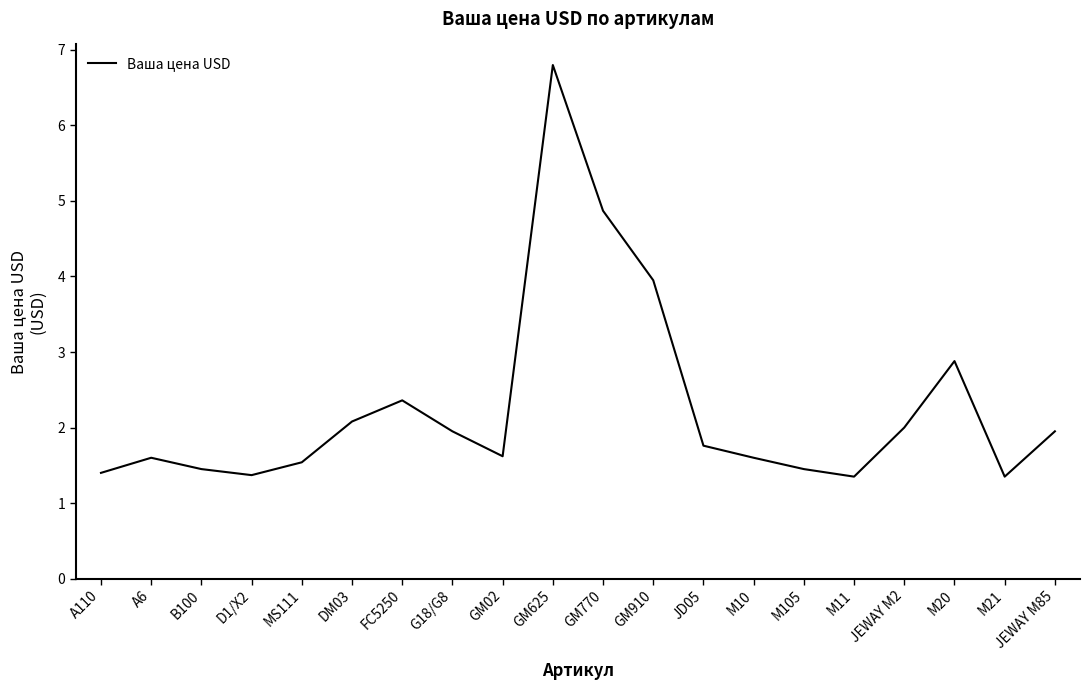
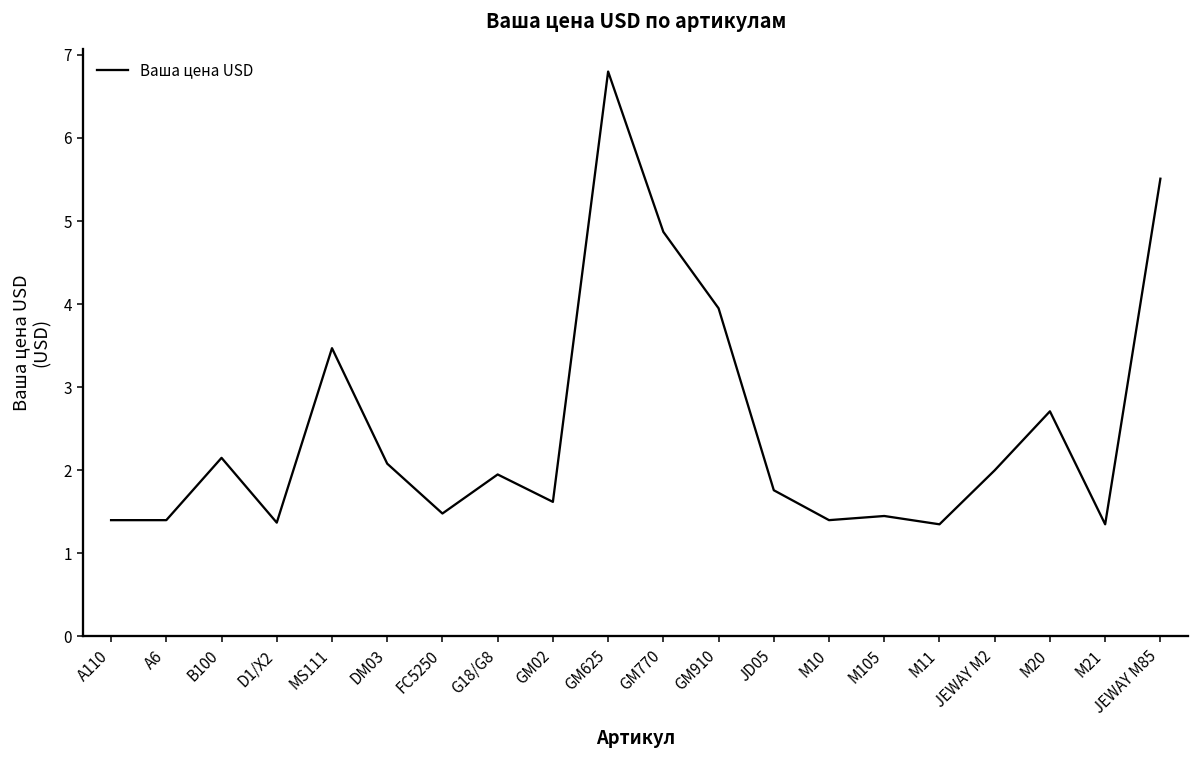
A6: 1.6 -> 1.4
B100: 1.5 -> 2.2
MS111: 1.5 -> 3.5
FC5250: 2.4 -> 1.5
M10: 1.6 -> 1.4
M20: 2.9 -> 2.7
JEWAY M85: 2.0 -> 5.5
